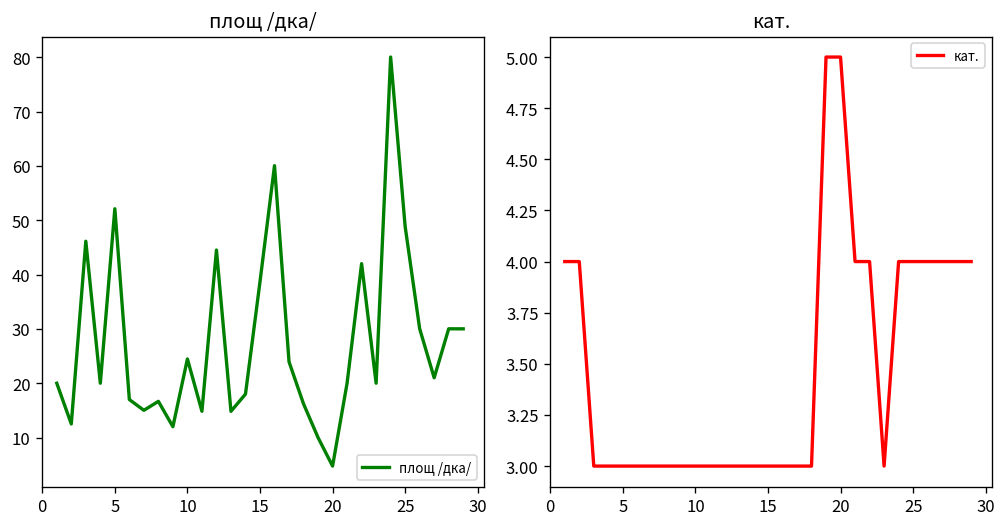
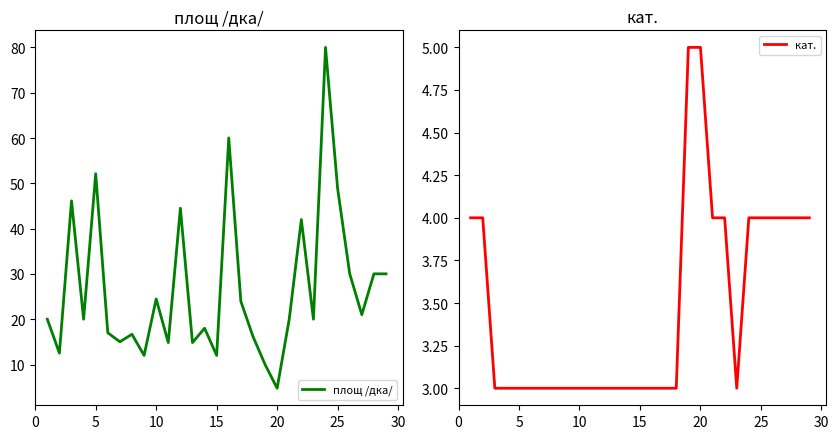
площ /дка/, 15: 39 -> 12
